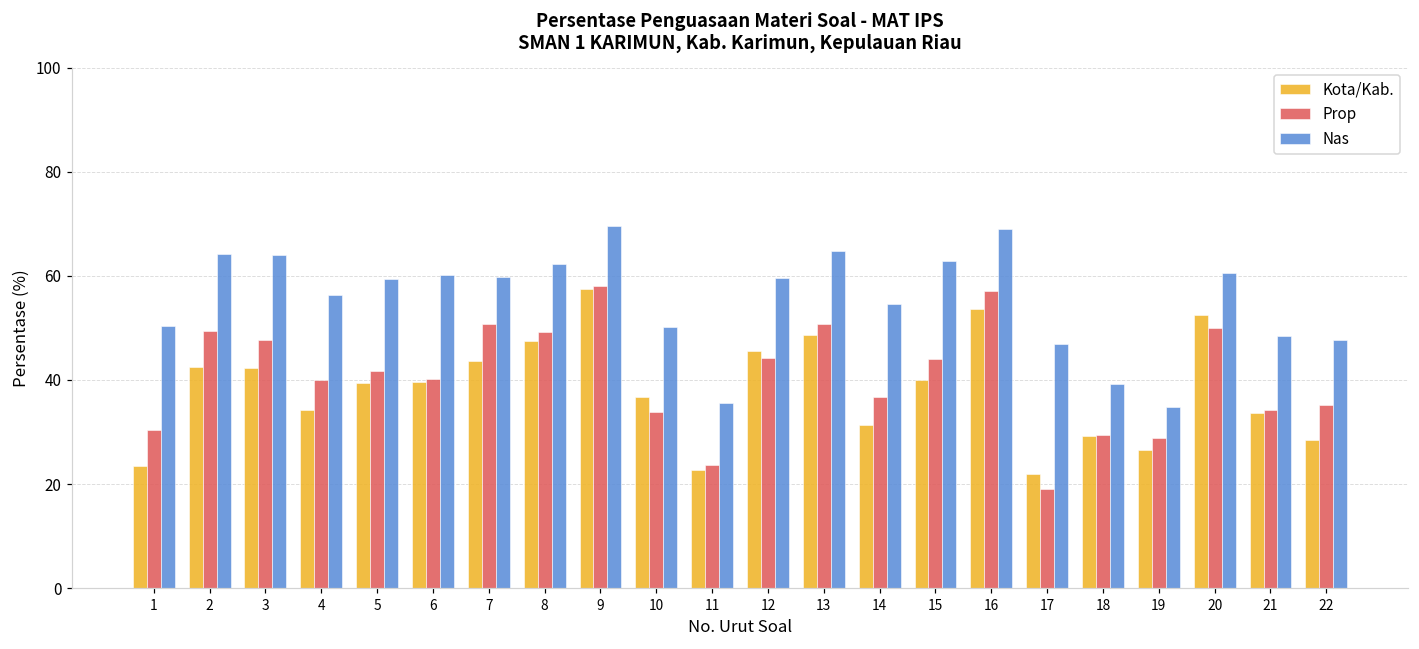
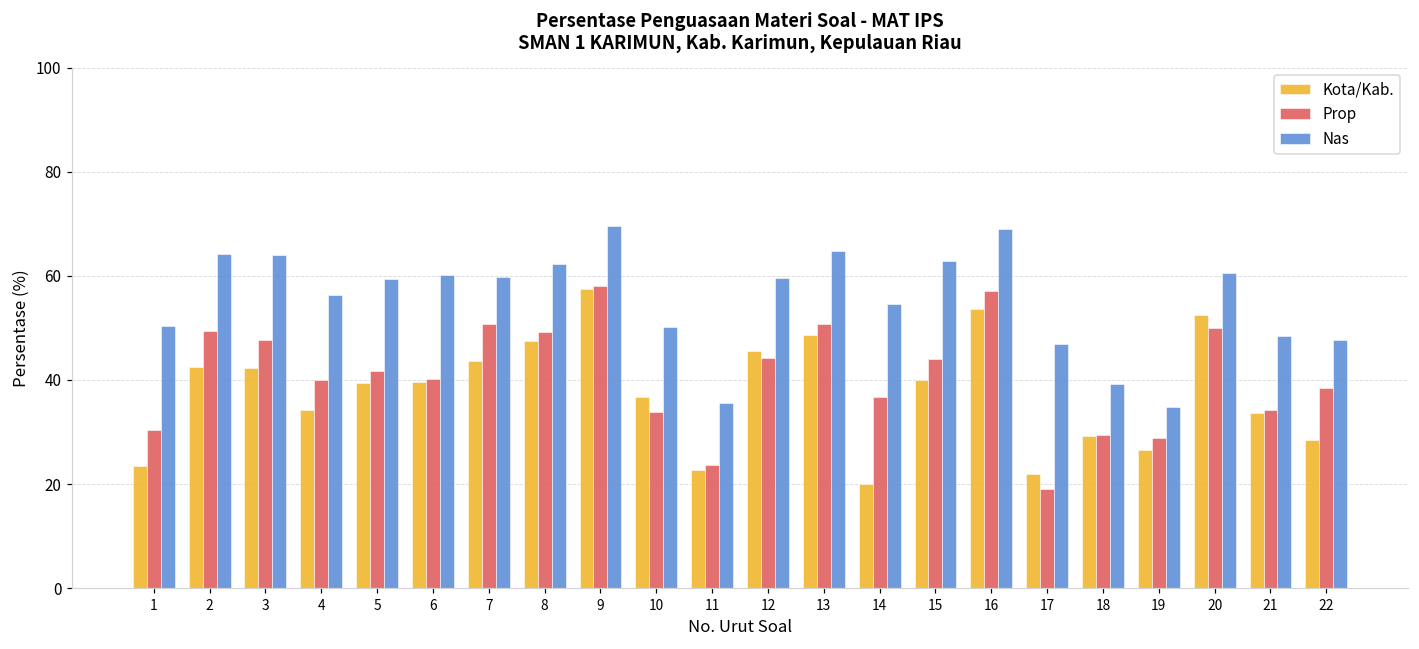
Kota/Kab., 14: 31 -> 20
Prop, 22: 35 -> 39
